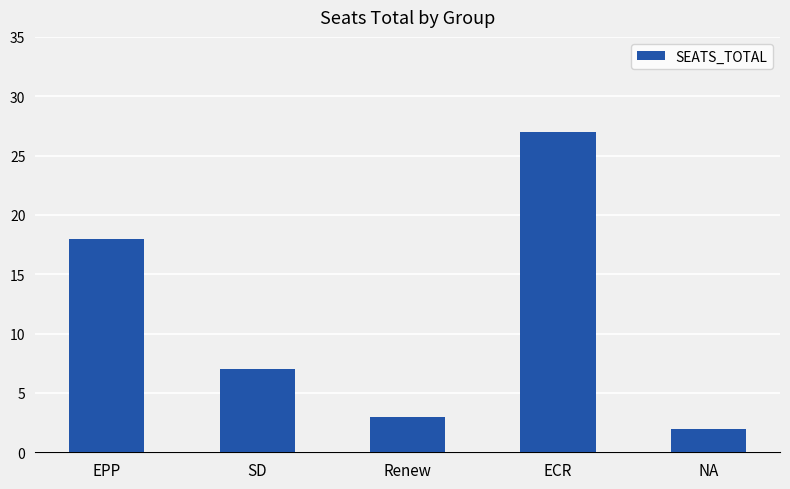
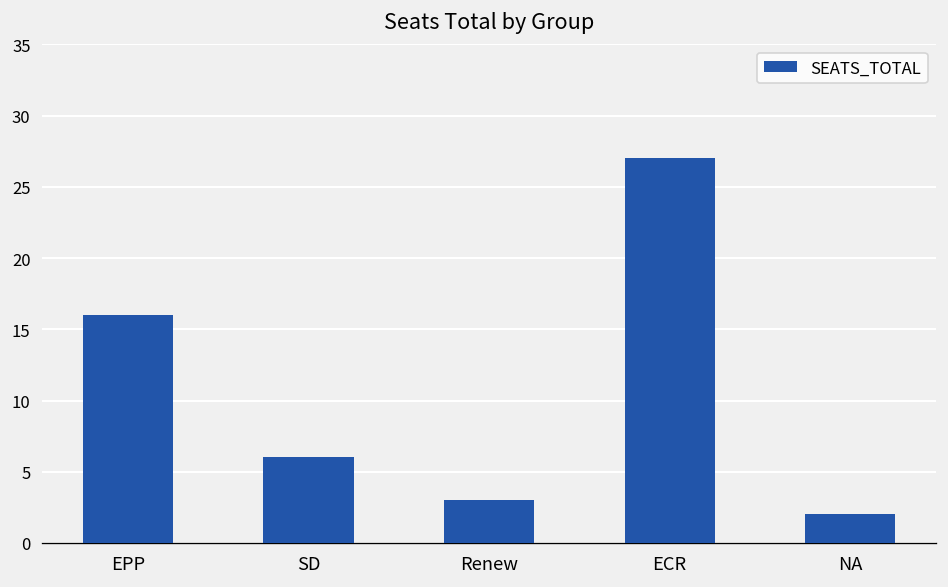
EPP: 18 -> 16
SD: 7 -> 6
